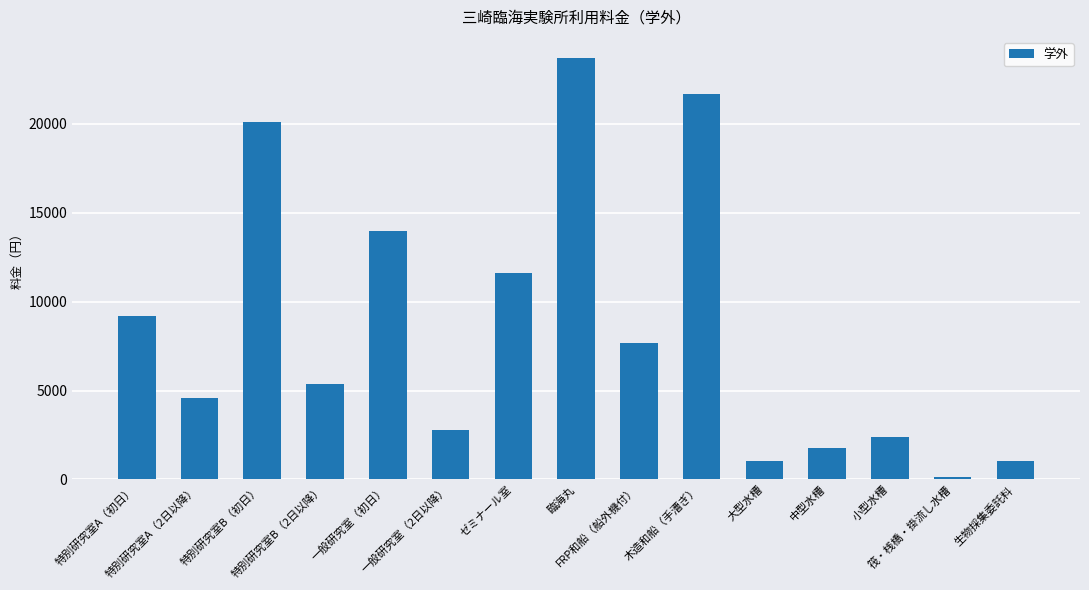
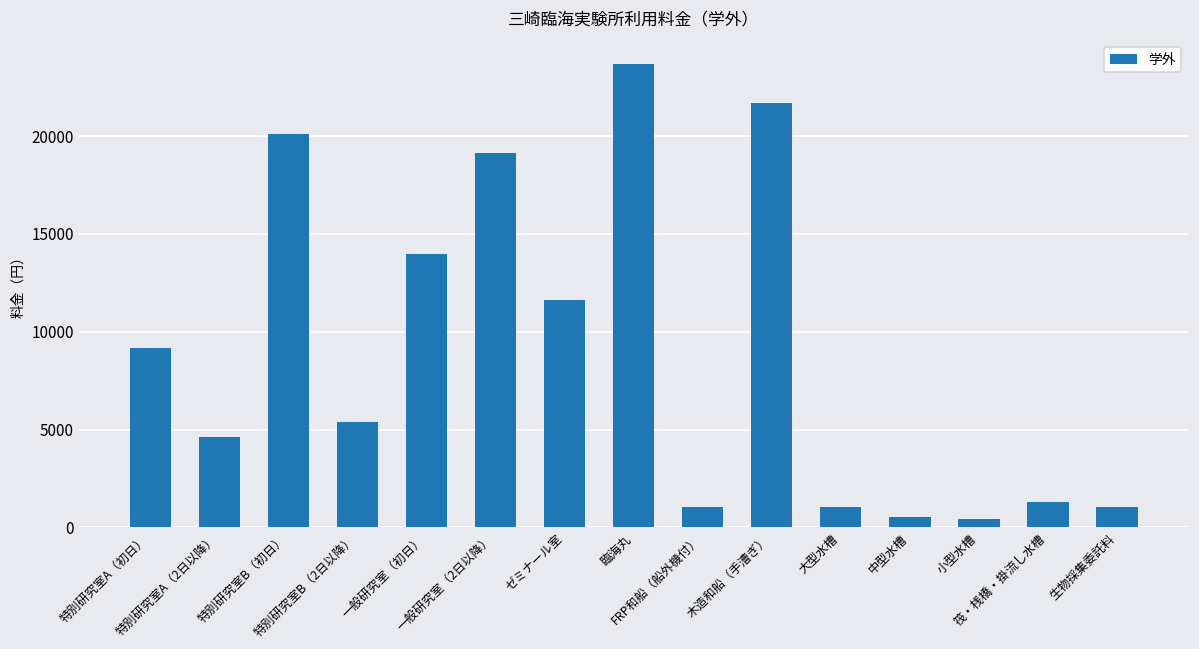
一般研究室（2日以降）: 2800 -> 19200
FRP和船（船外機付）: 7700 -> 1100
中型水槽: 1800 -> 500
小型水槽: 2400 -> 400
筏・桟橋・掛流し水槽: 200 -> 1300
